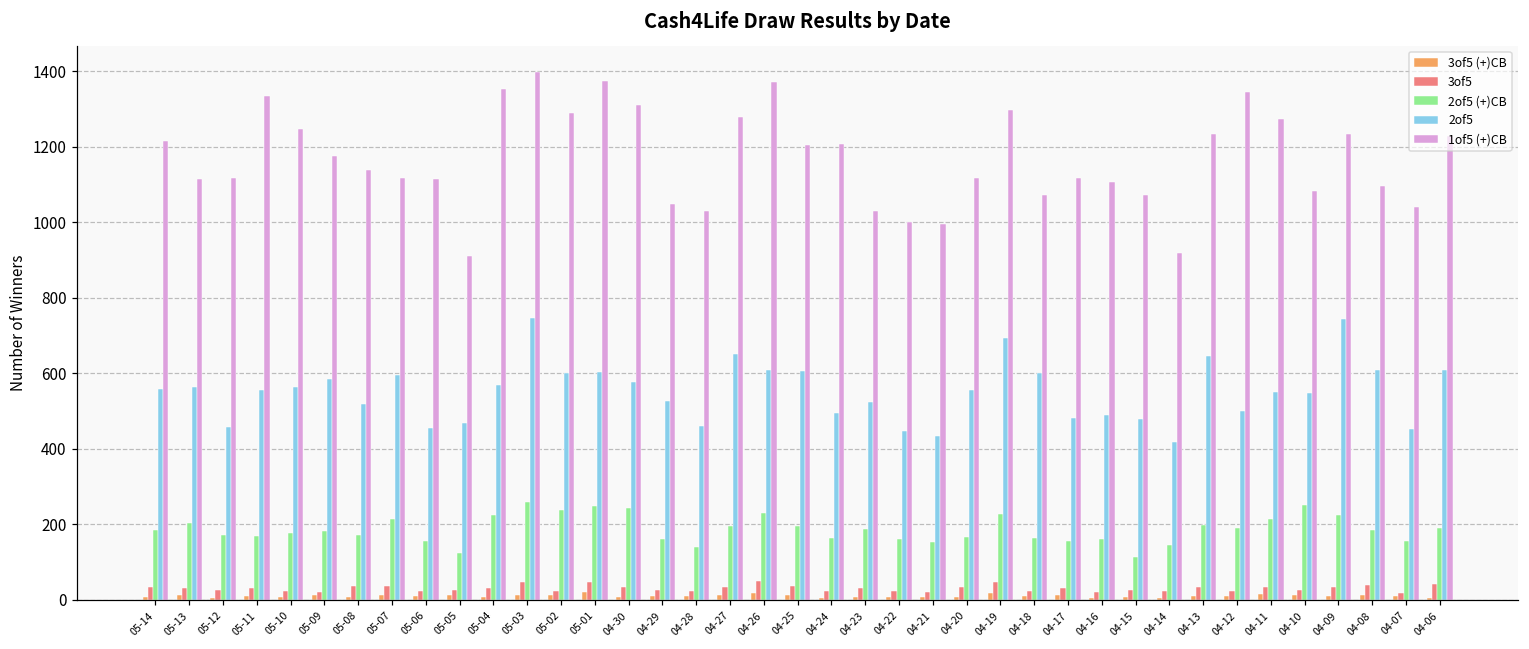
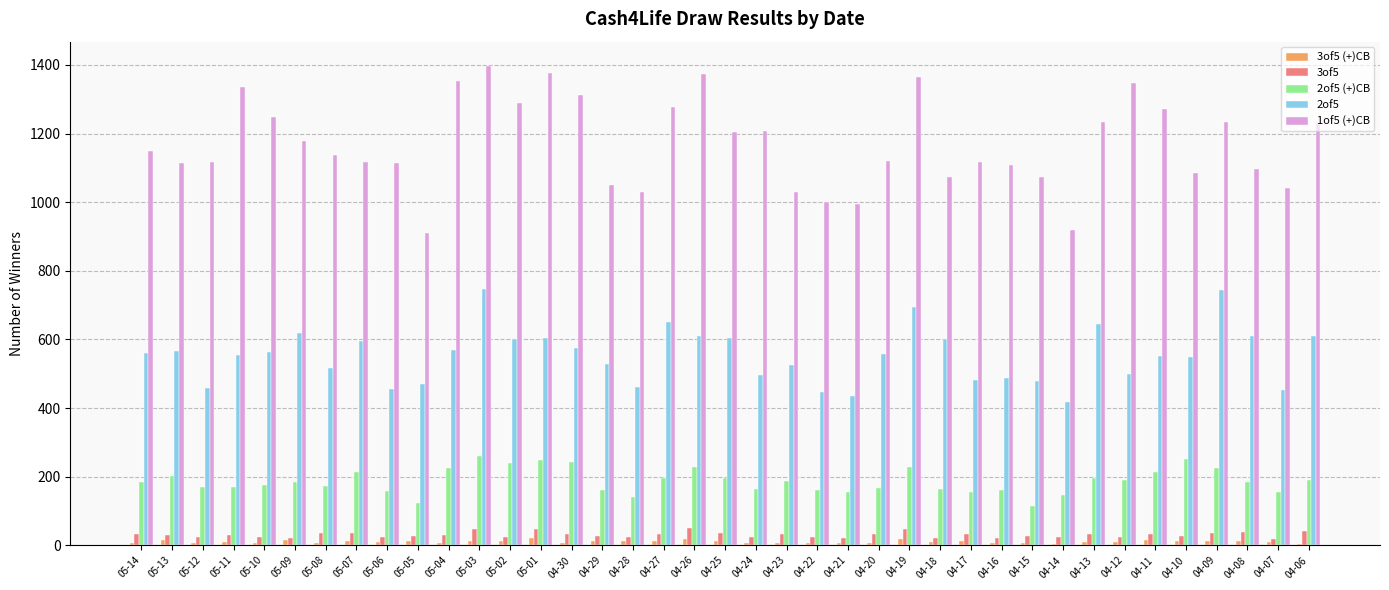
1of5 (+)CB, 05-14: 1220 -> 1150
2of5, 05-09: 590 -> 620
1of5 (+)CB, 04-19: 1300 -> 1370
